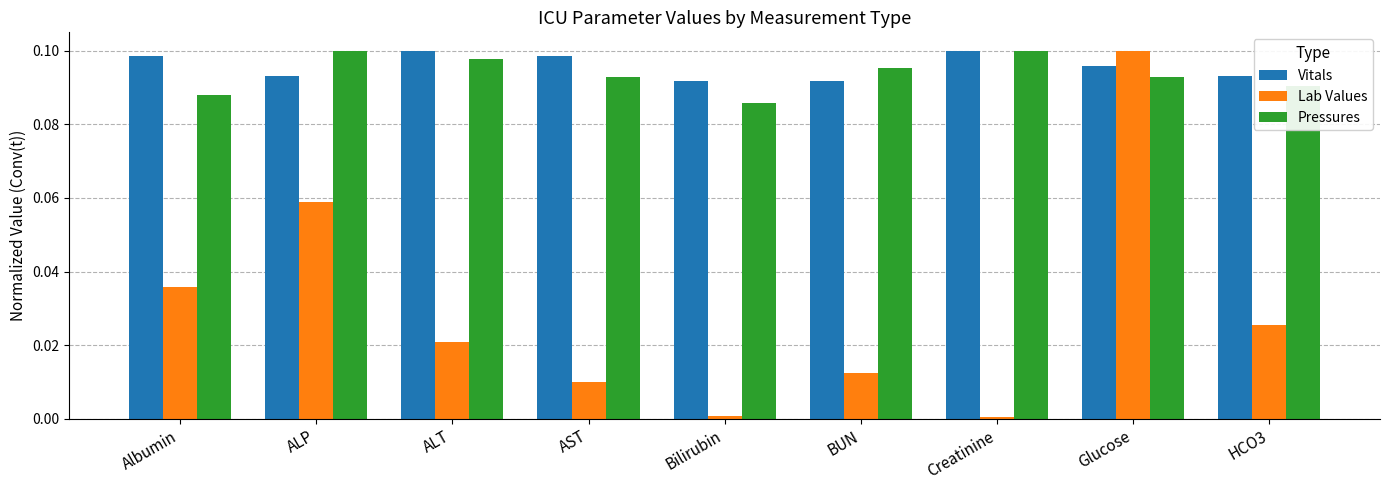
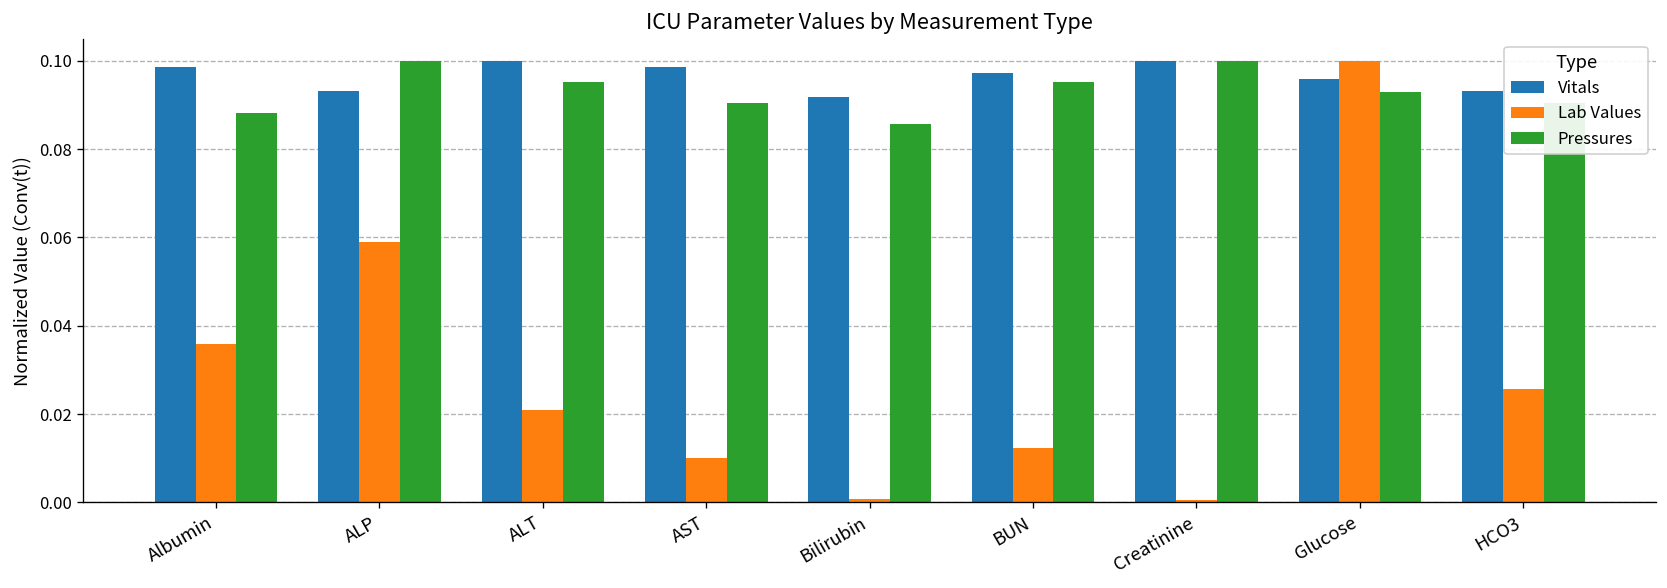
Pressures, ALT: 0.098 -> 0.095
Pressures, AST: 0.093 -> 0.090
Vitals, BUN: 0.092 -> 0.097
